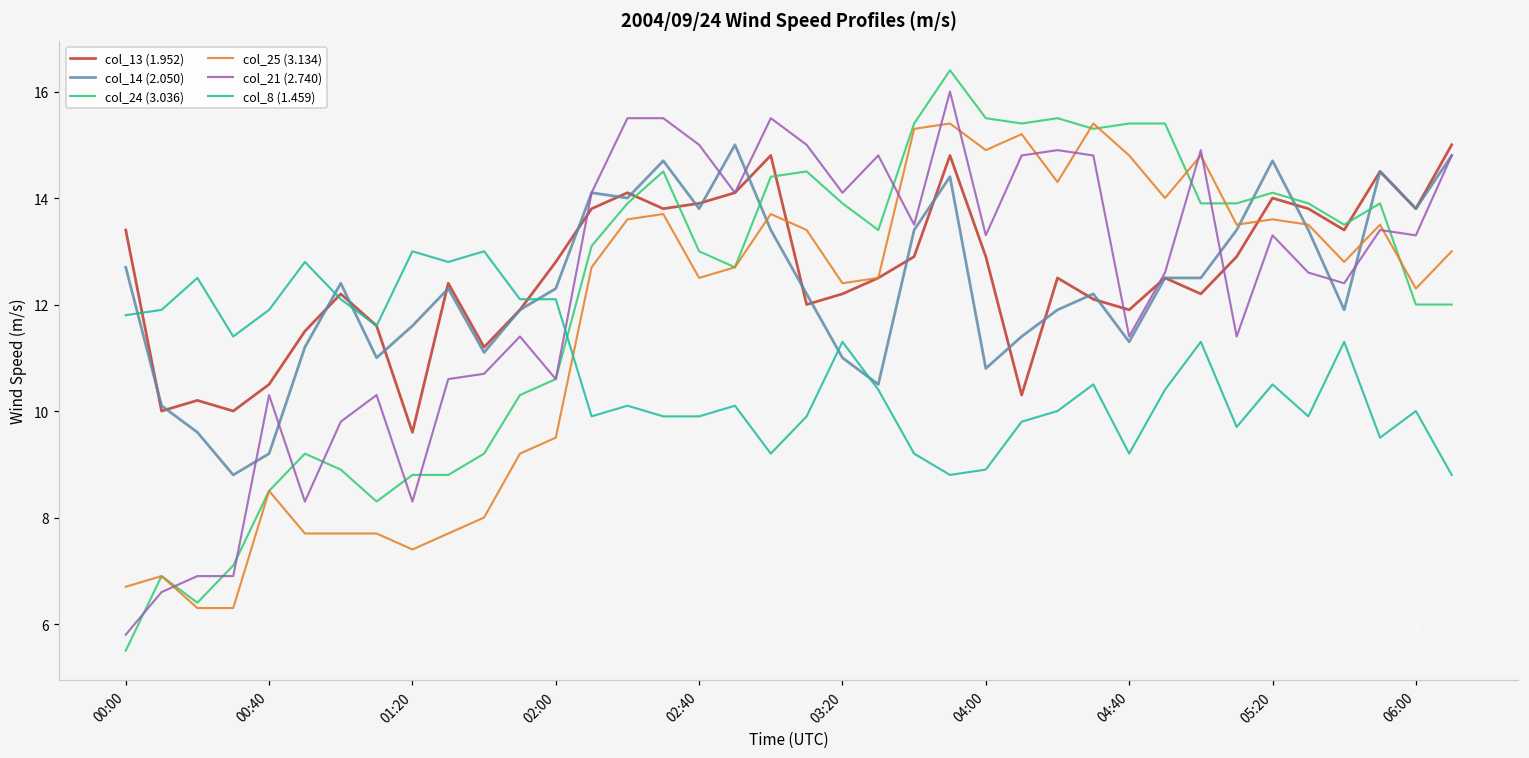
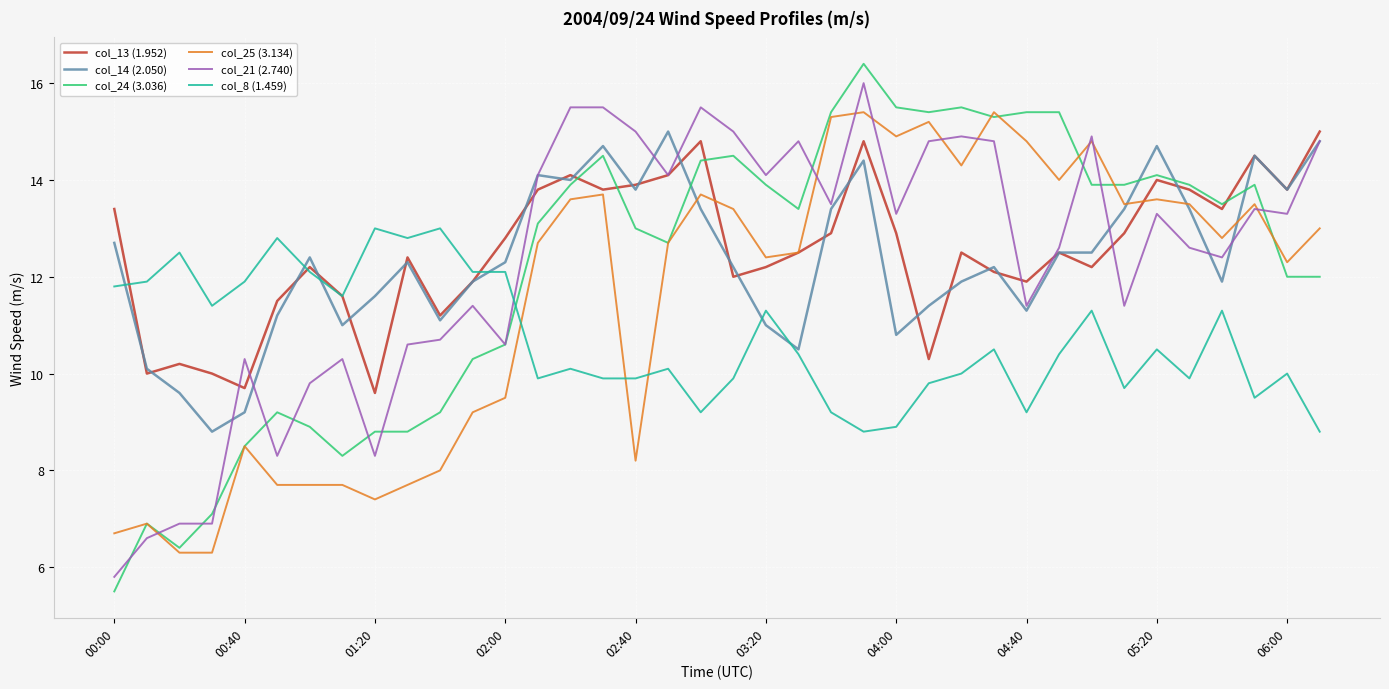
col_13 (1.952), 00:40: 10.5 -> 9.7
col_25 (3.134), 02:40: 12.5 -> 8.2
